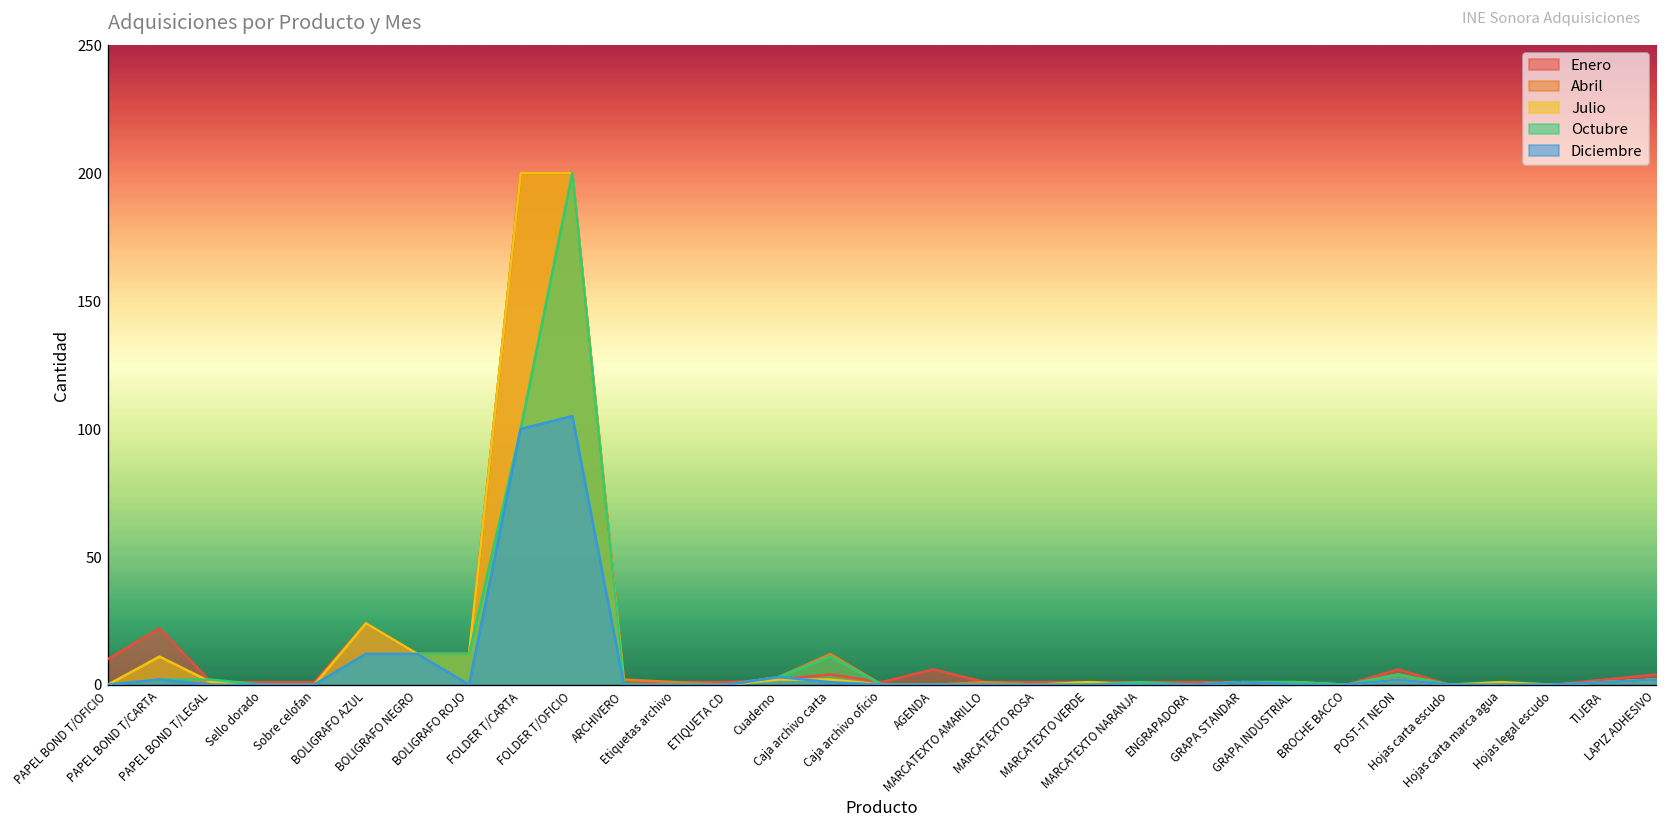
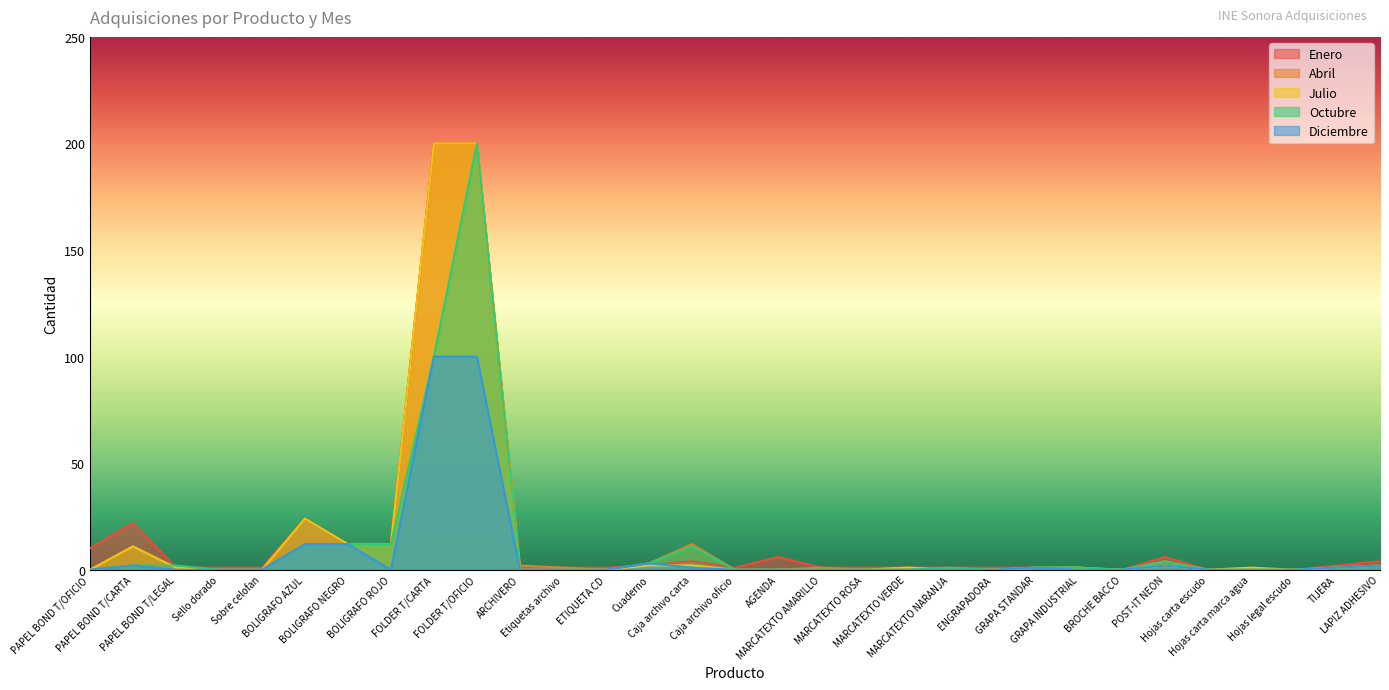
Diciembre, FOLDER T/OFICIO: 105 -> 100
